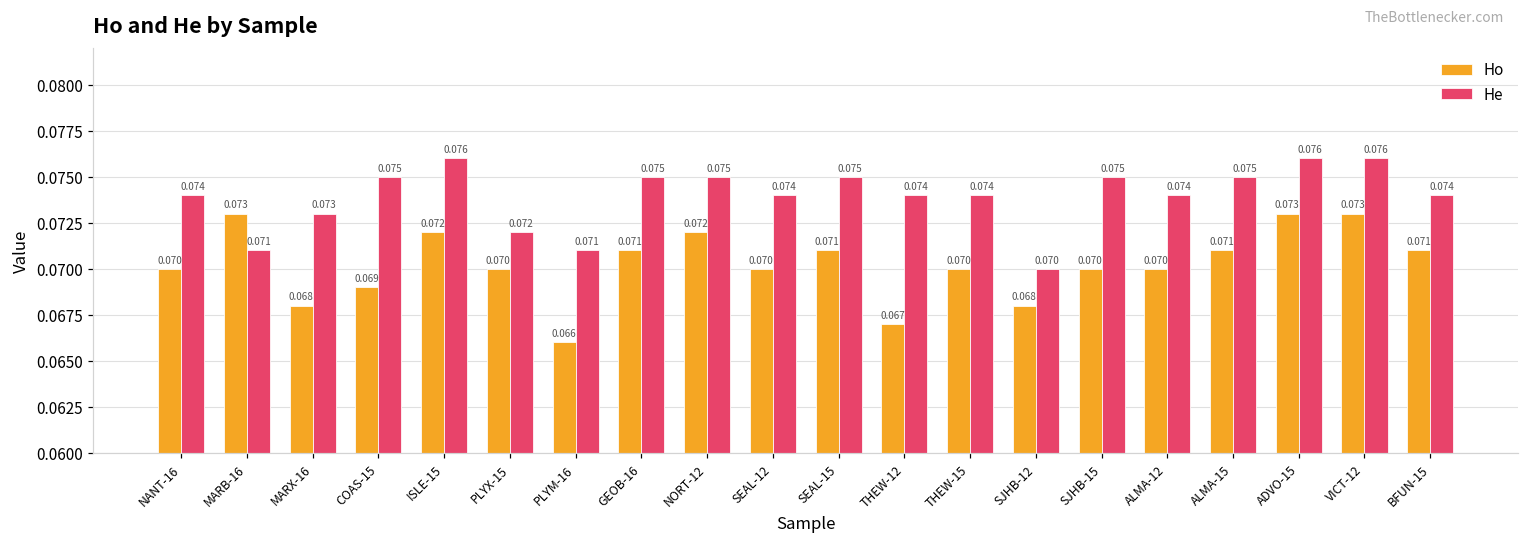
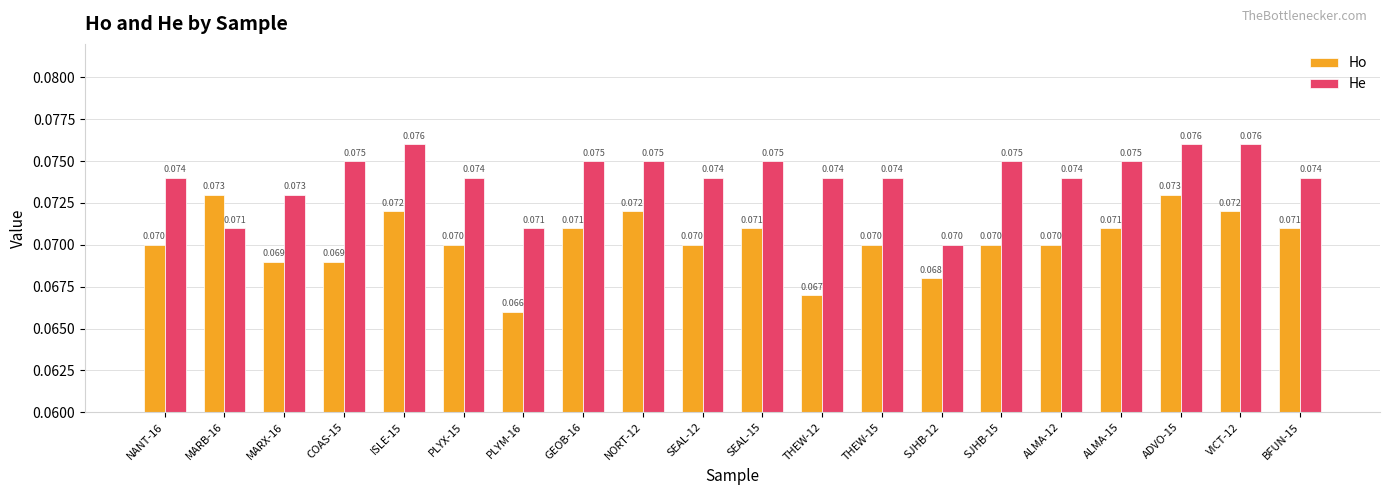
Ho, MARX-16: 0.068 -> 0.069
He, PLYX-15: 0.072 -> 0.074
Ho, VICT-12: 0.073 -> 0.072
